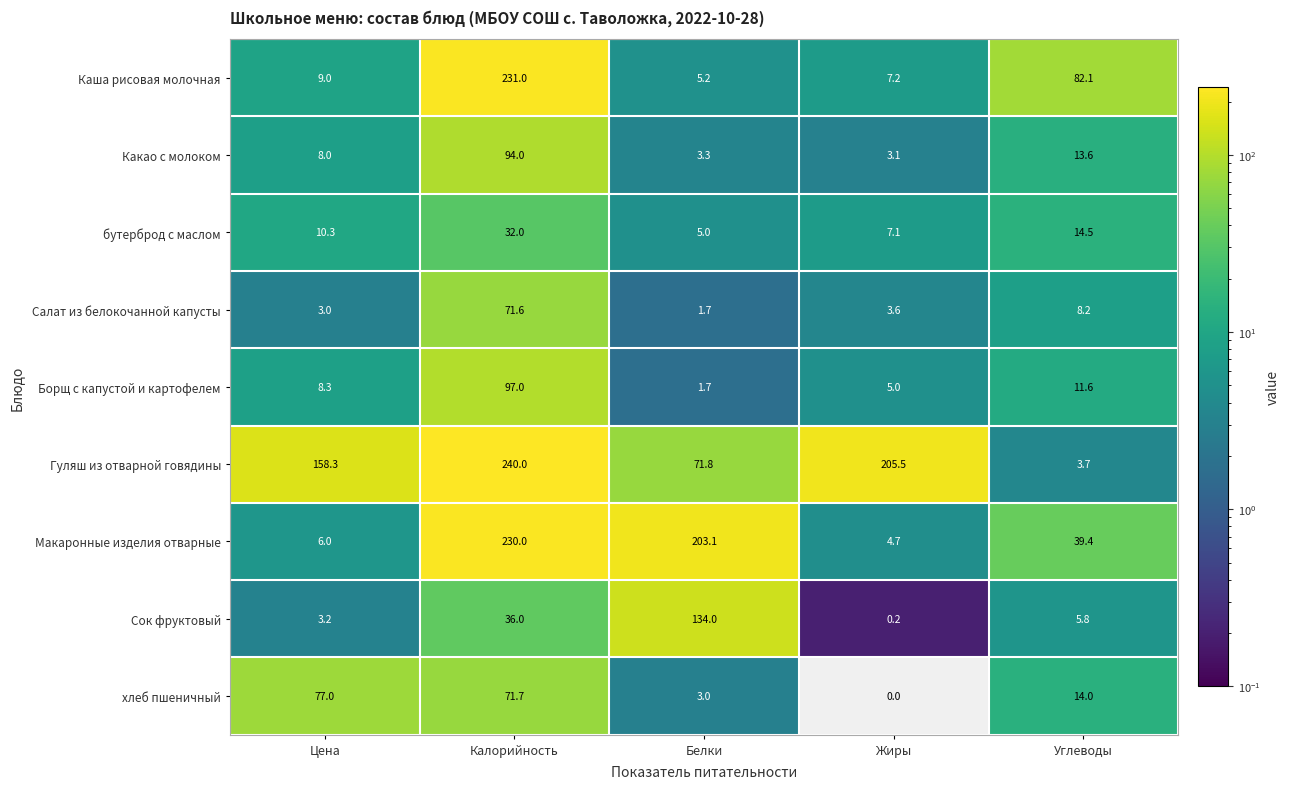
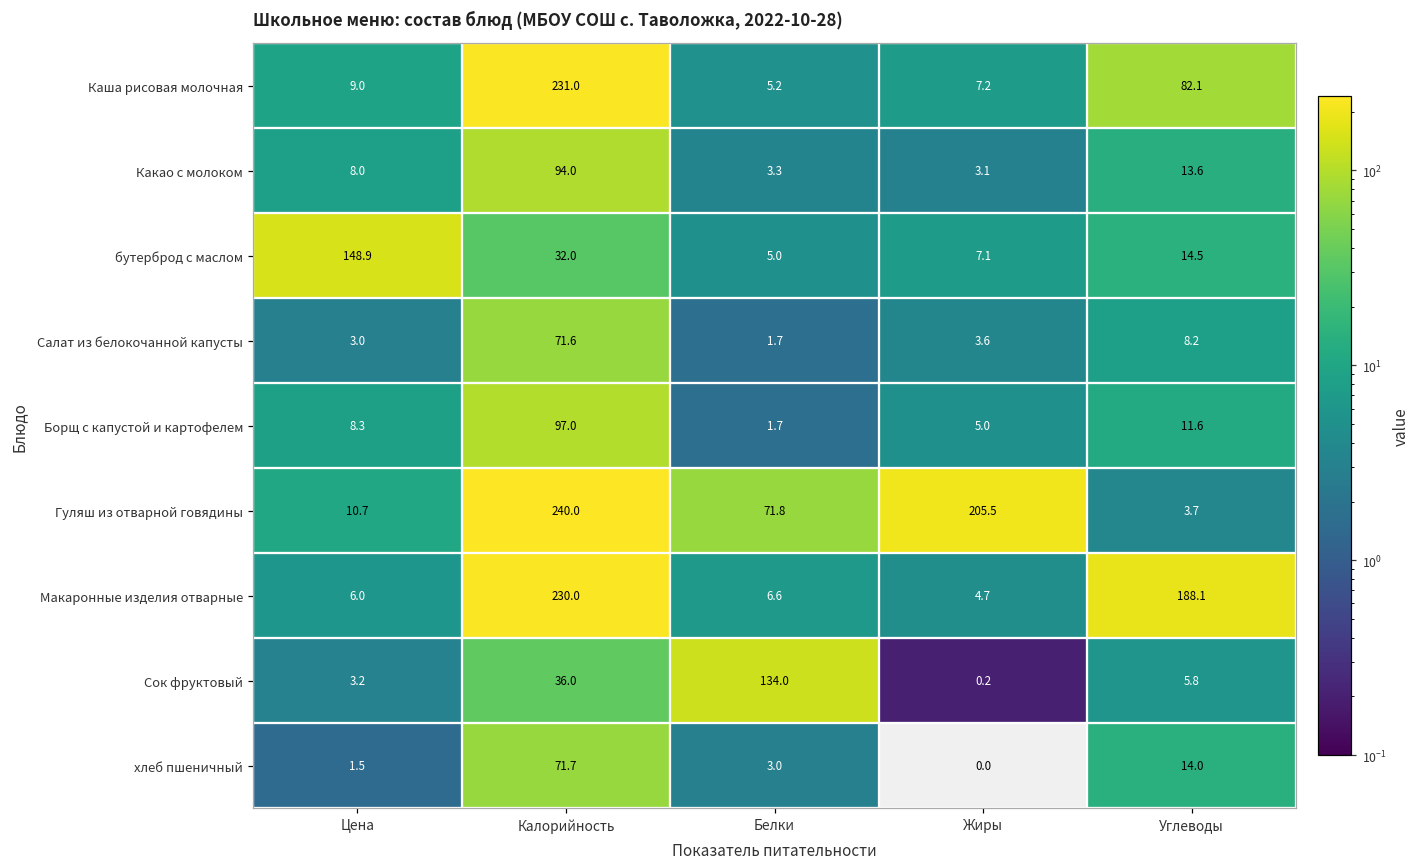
бутерброд с маслом, Цена: 10.3 -> 148.9
Гуляш из отварной говядины, Цена: 158.3 -> 10.7
Макаронные изделия отварные, Белки: 203.1 -> 6.6
Макаронные изделия отварные, Углеводы: 39.4 -> 188.1
хлеб пшеничный, Цена: 77.0 -> 1.5
